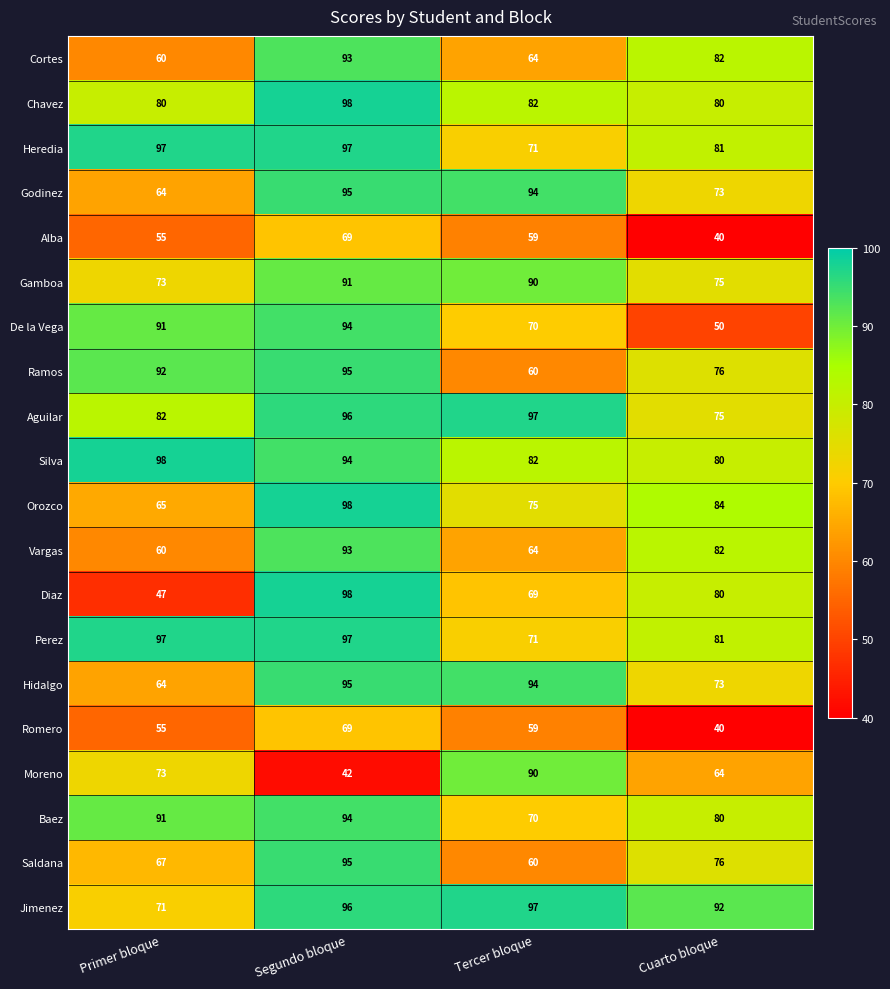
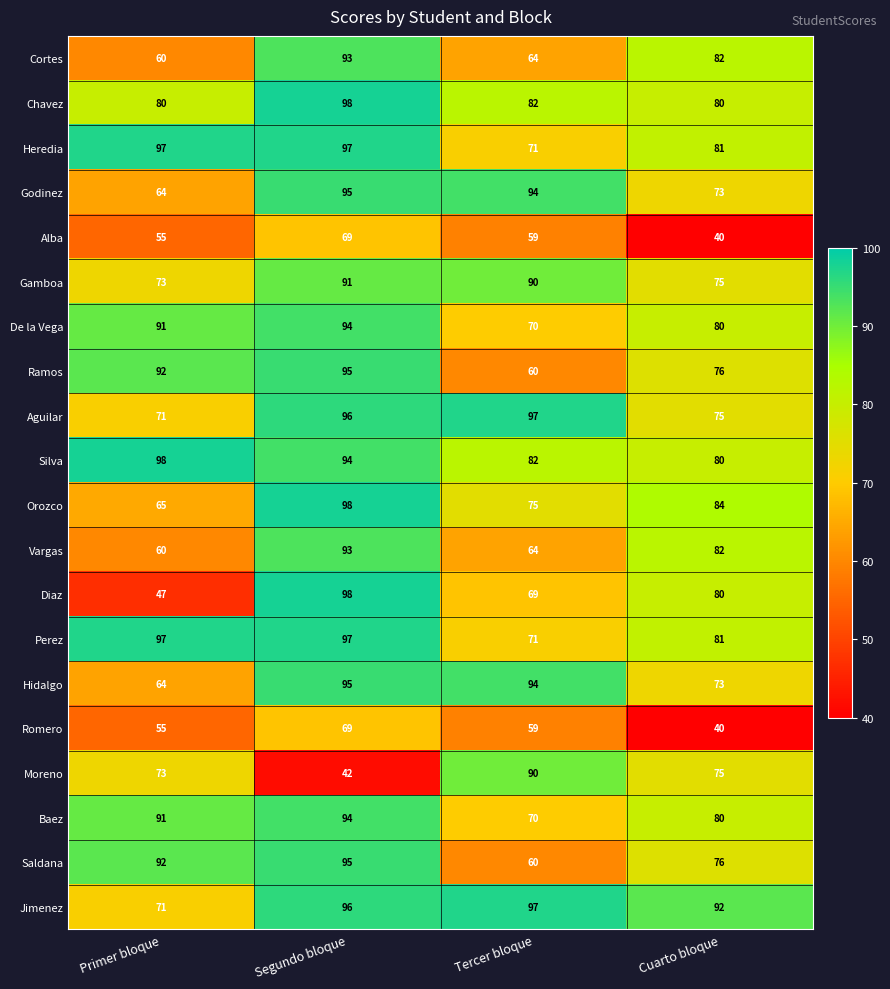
De la Vega, Cuarto bloque: 50 -> 80
Aguilar, Primer bloque: 82 -> 71
Moreno, Cuarto bloque: 64 -> 75
Saldana, Primer bloque: 67 -> 92
